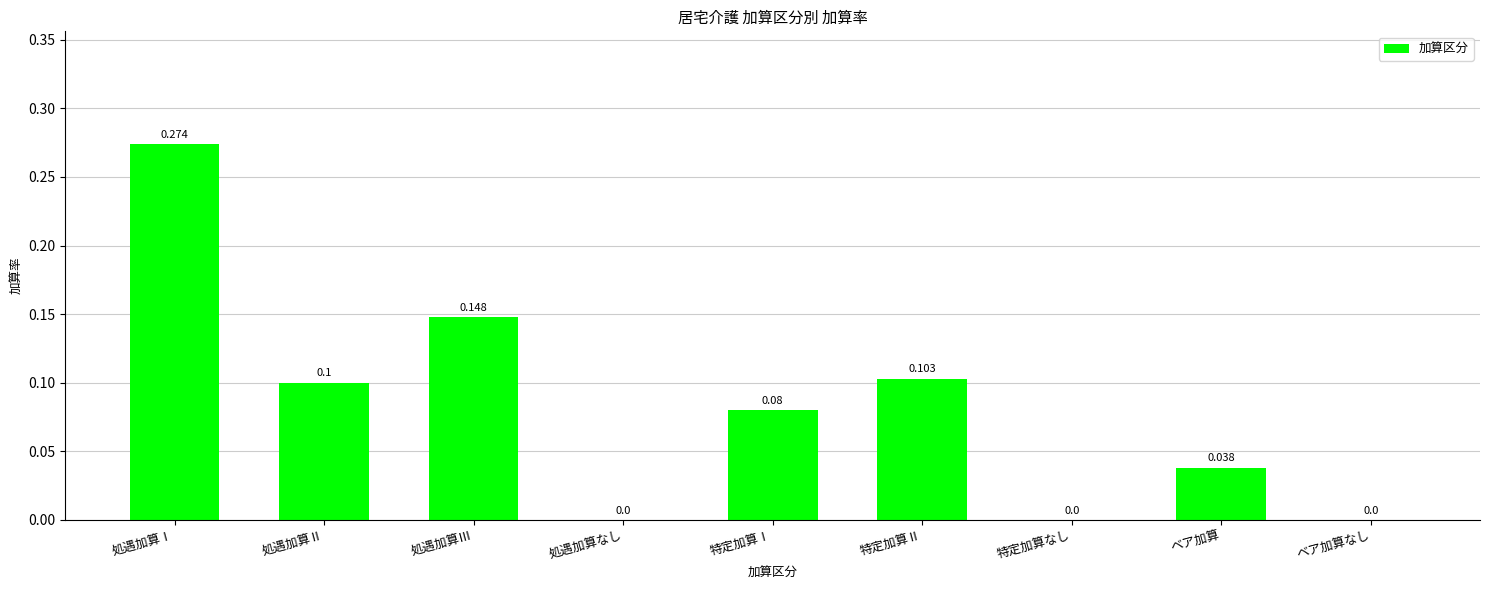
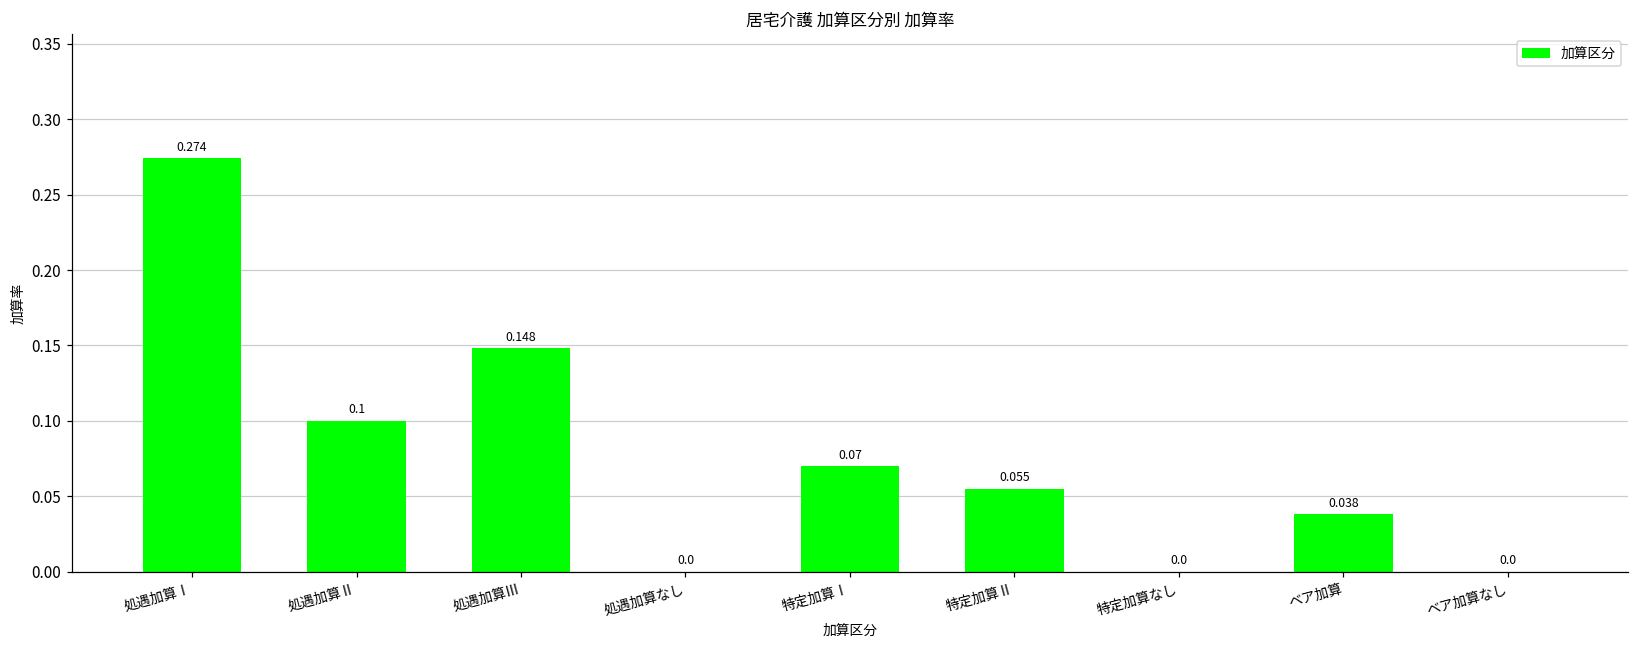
特定加算Ⅰ: 0.08 -> 0.07
特定加算Ⅱ: 0.103 -> 0.055
